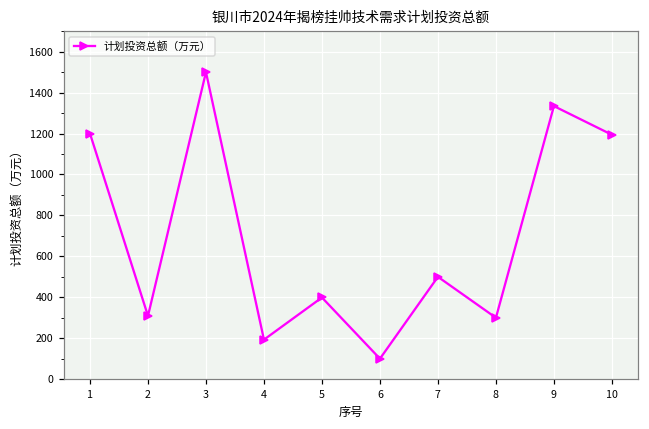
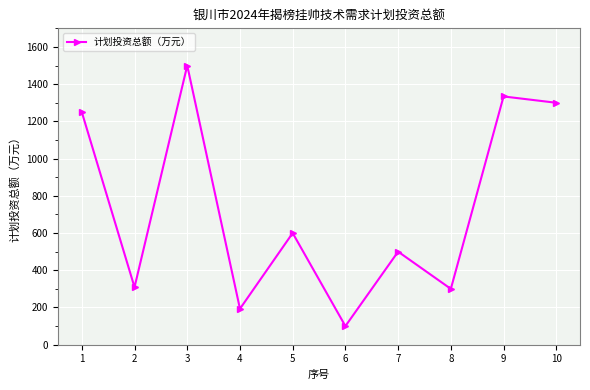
1: 1200 -> 1250
5: 400 -> 600
10: 1190 -> 1300
